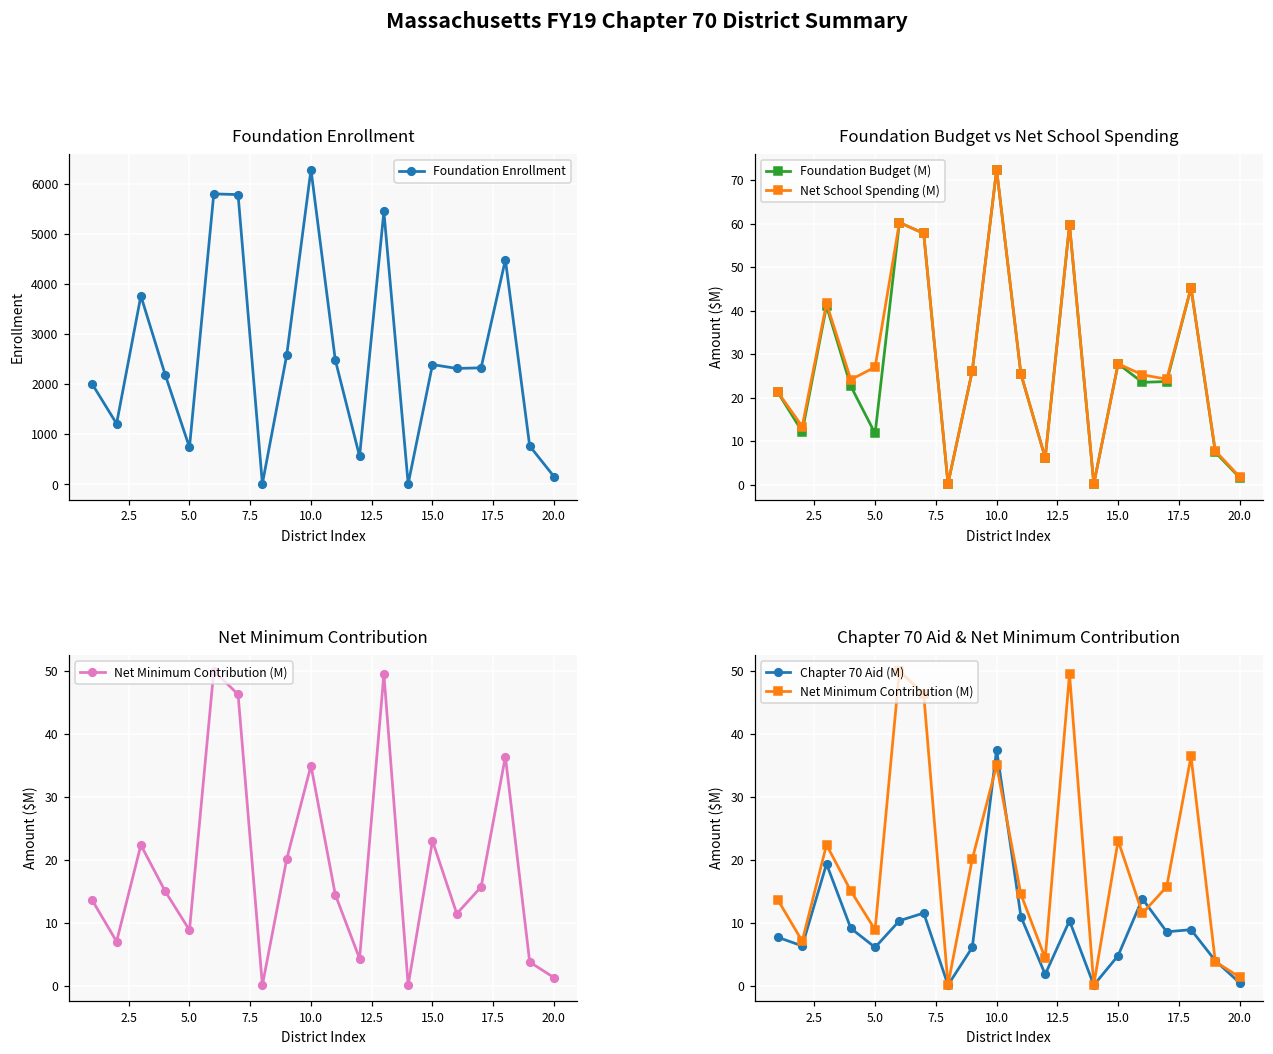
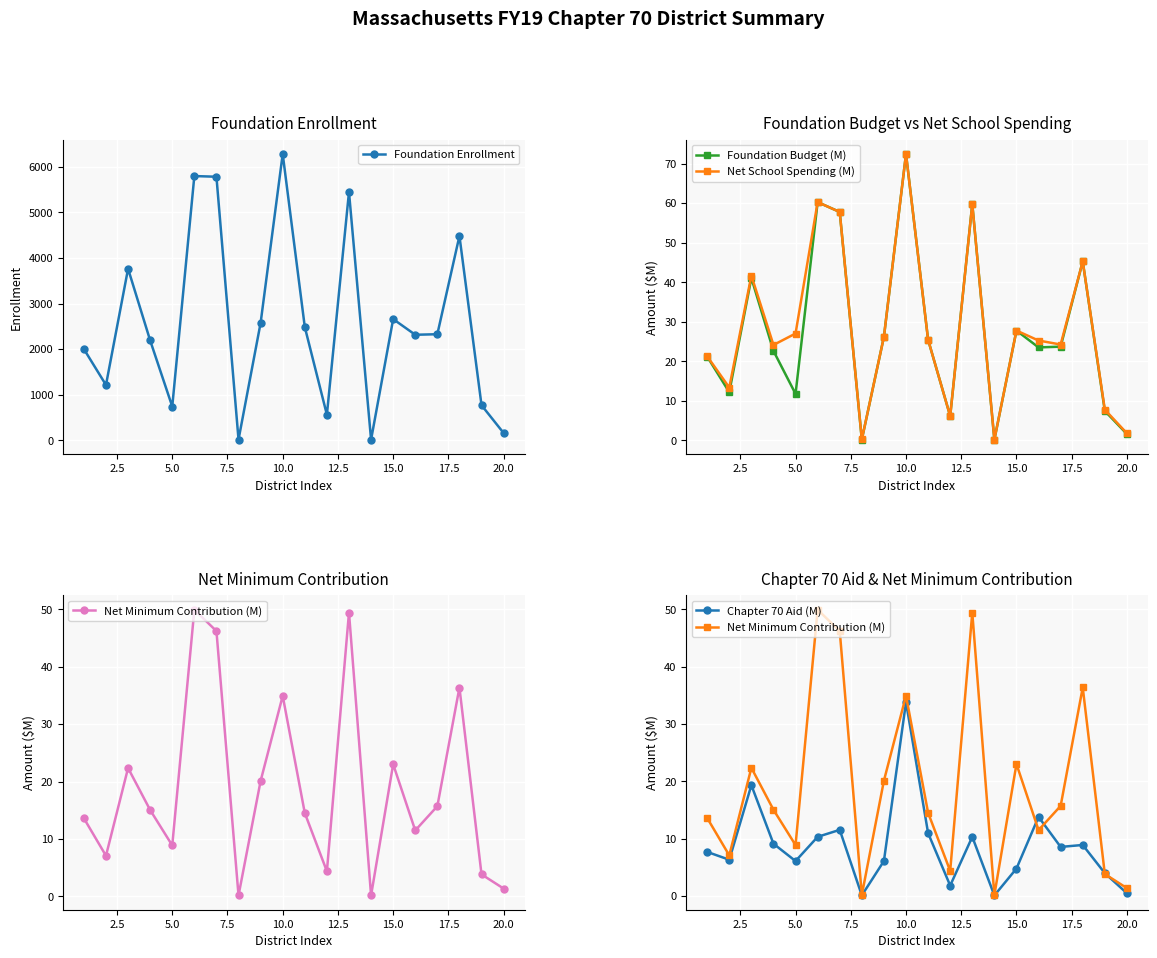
Foundation Enrollment, 15.0: 2400 -> 2700
Chapter 70 Aid & Net Minimum Contribution, Chapter 70 Aid (M), 10.0: 37 -> 34
